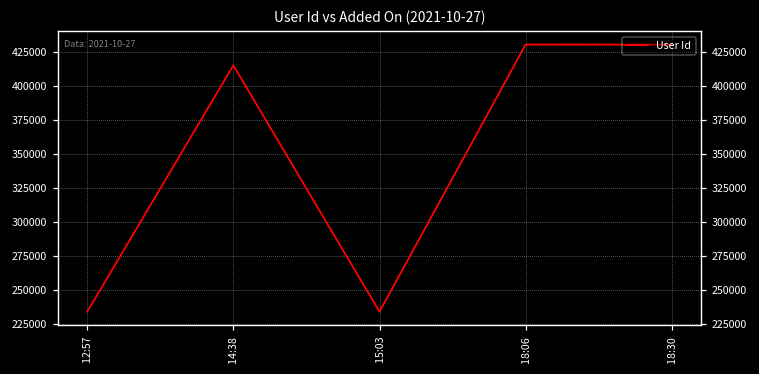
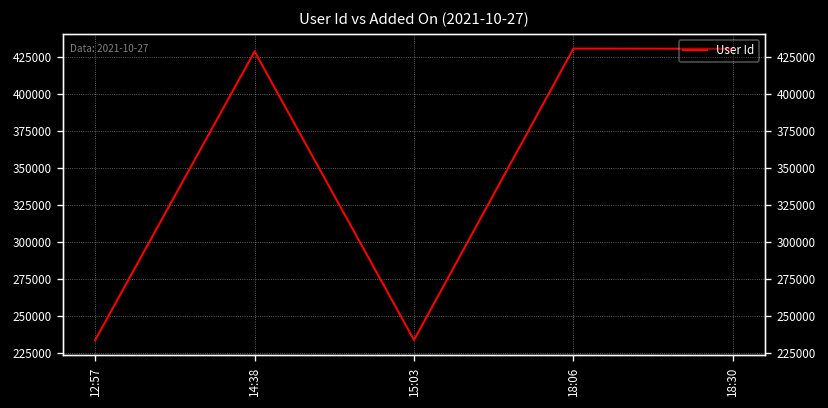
14:38: 415000 -> 429000
